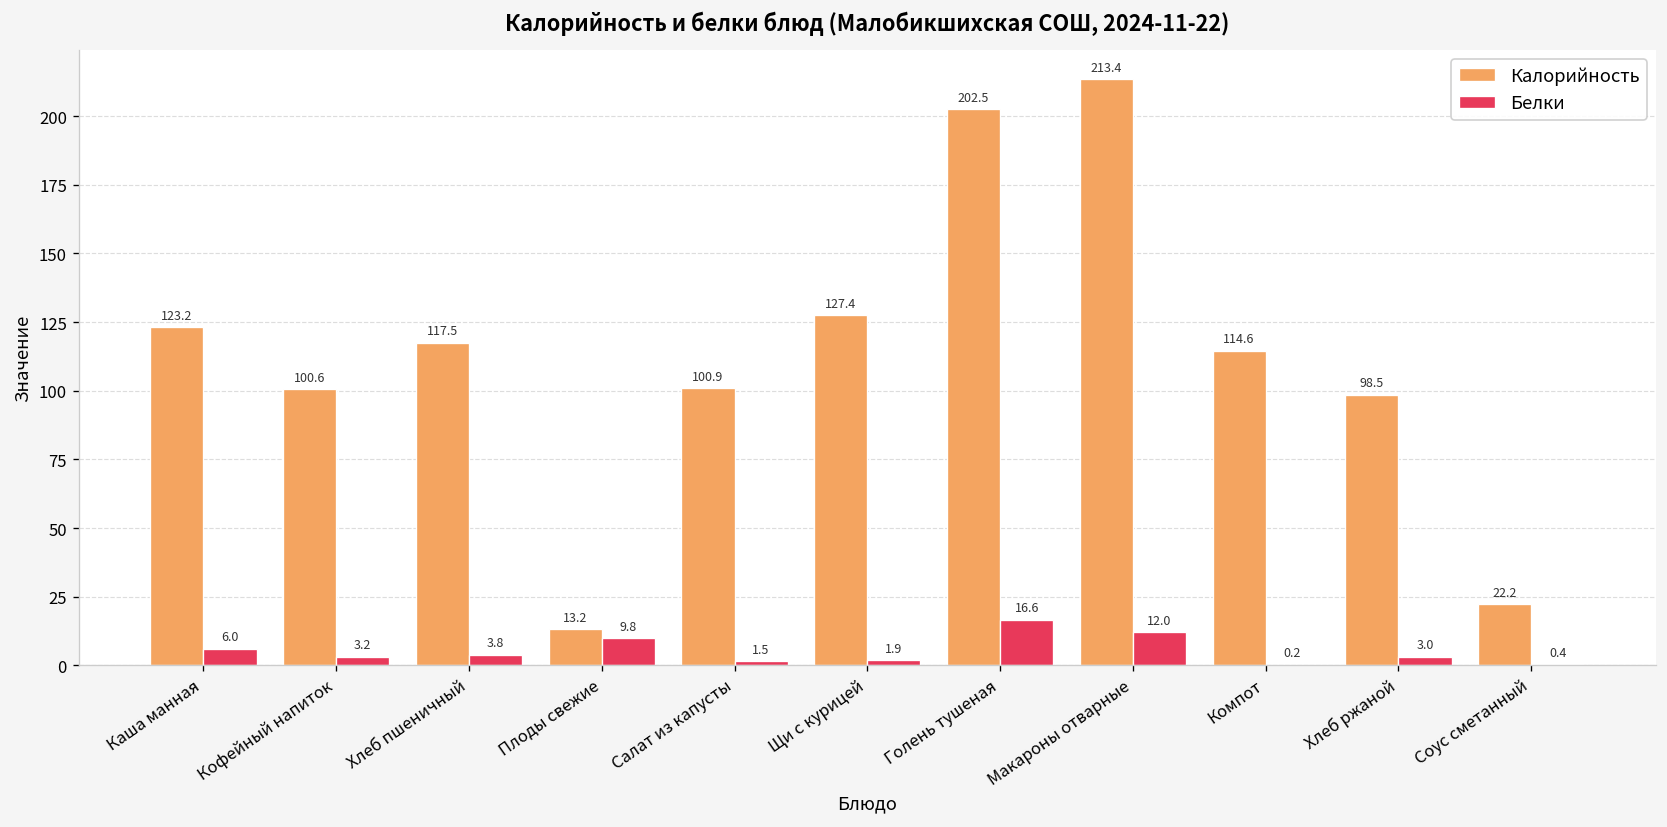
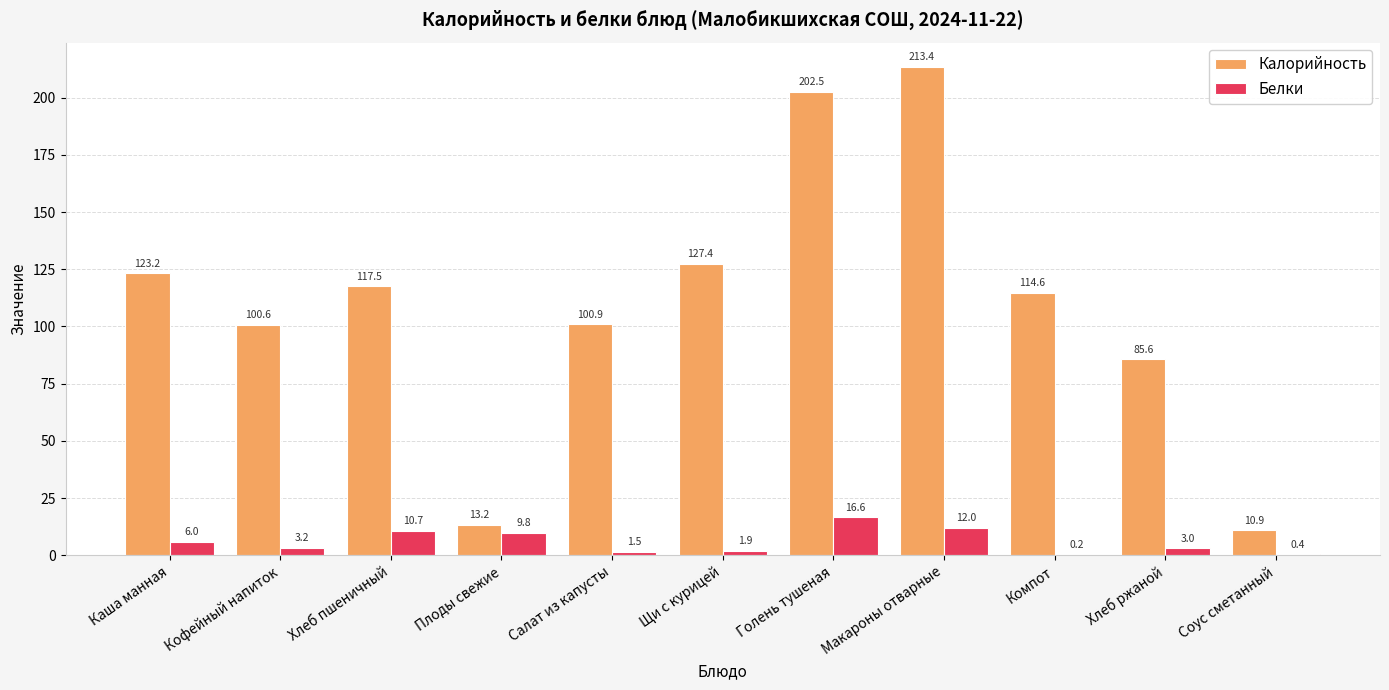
Белки, Хлеб пшеничный: 3.8 -> 10.7
Калорийность, Хлеб ржаной: 98.5 -> 85.6
Калорийность, Соус сметанный: 22.2 -> 10.9
